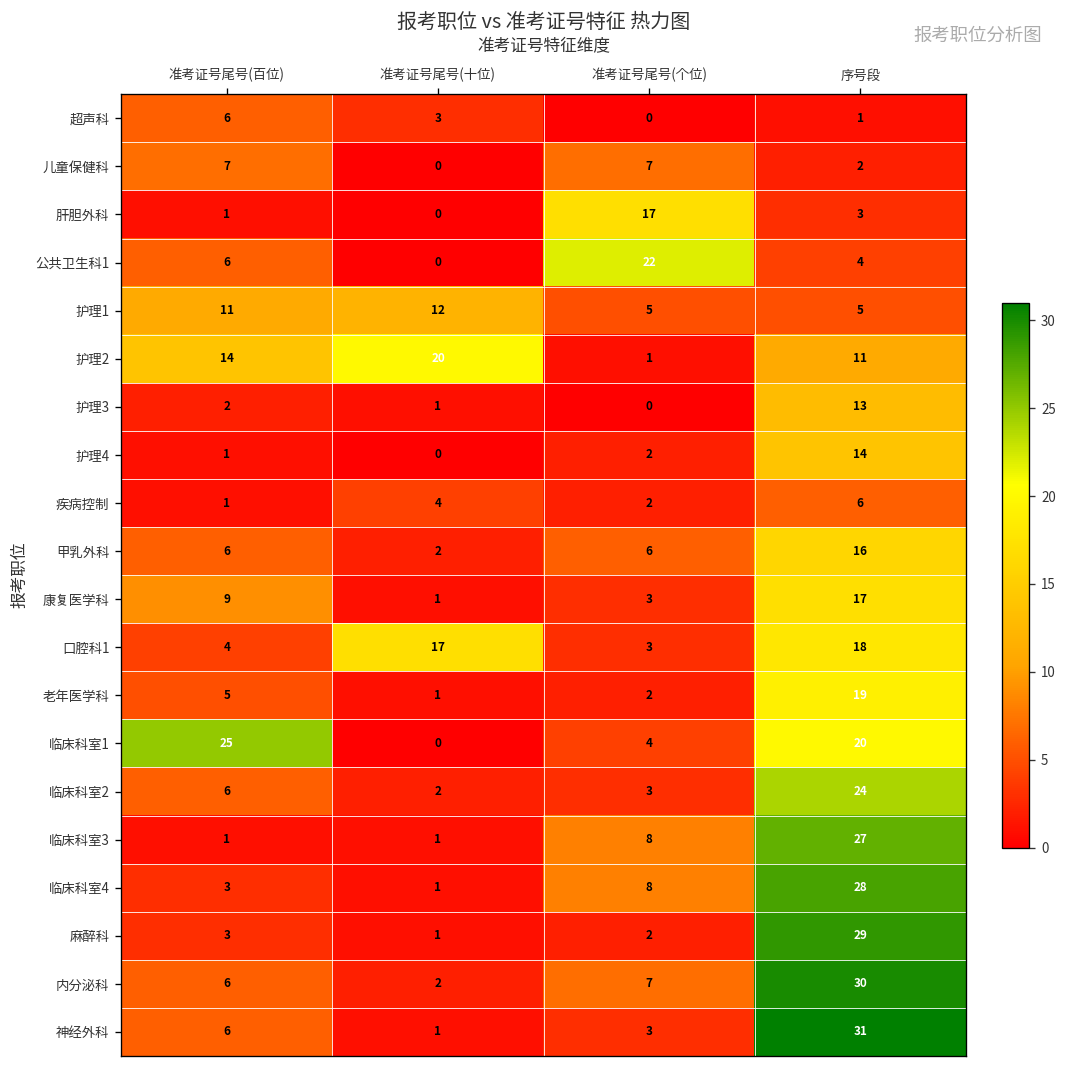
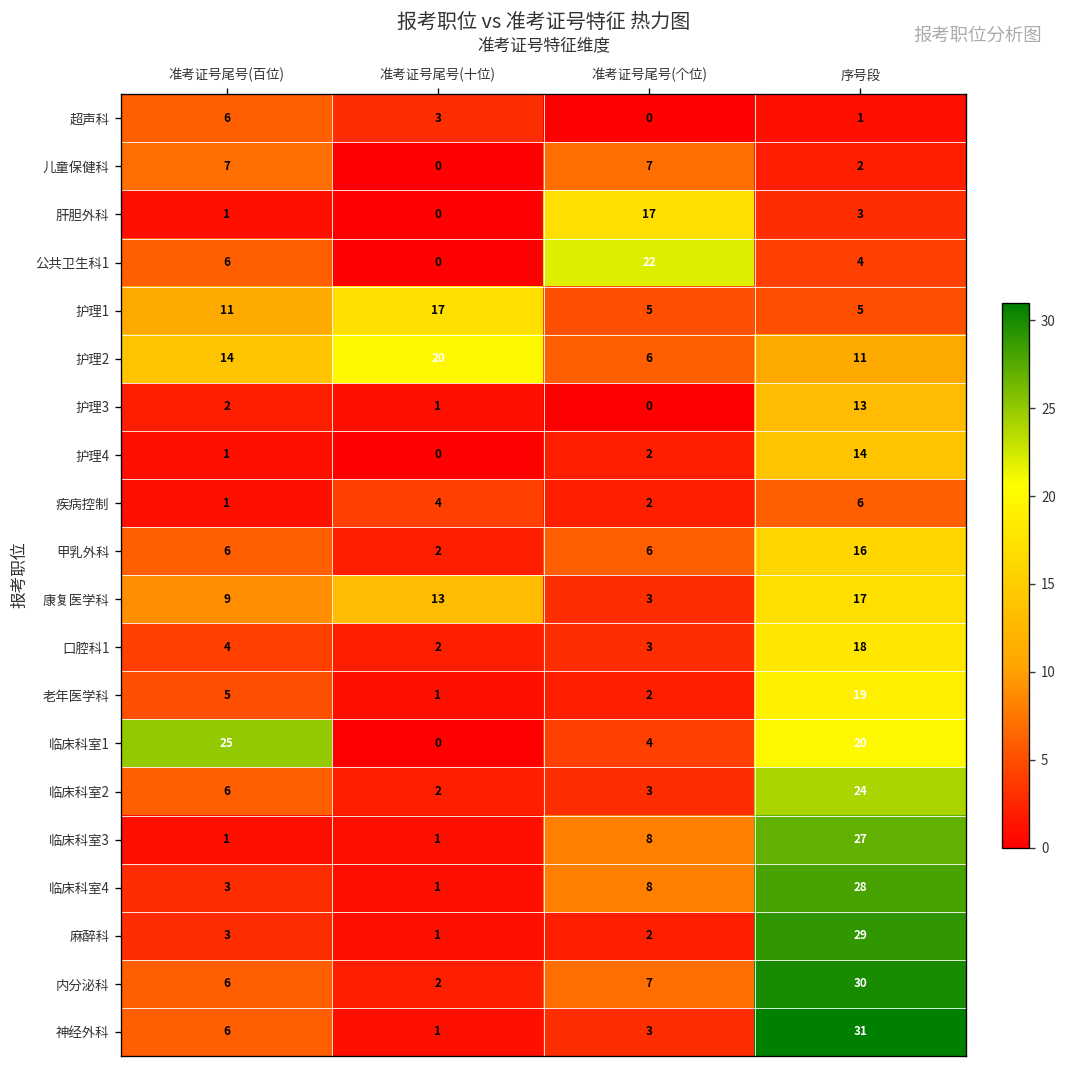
护理1, 准考证号尾号(十位): 12 -> 17
护理2, 准考证号尾号(个位): 1 -> 6
康复医学科, 准考证号尾号(十位): 1 -> 13
口腔科1, 准考证号尾号(十位): 17 -> 2
